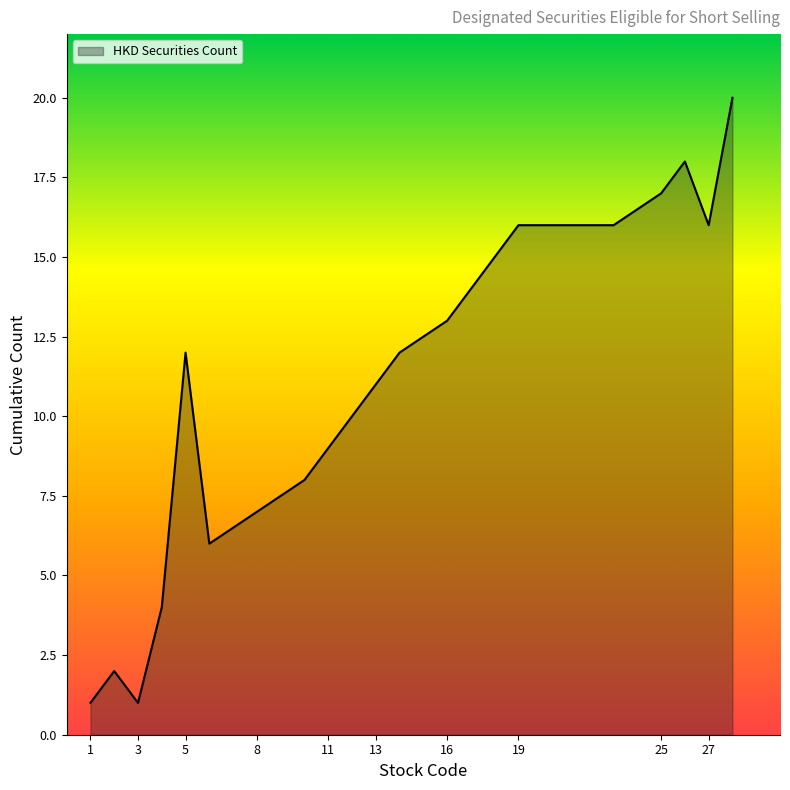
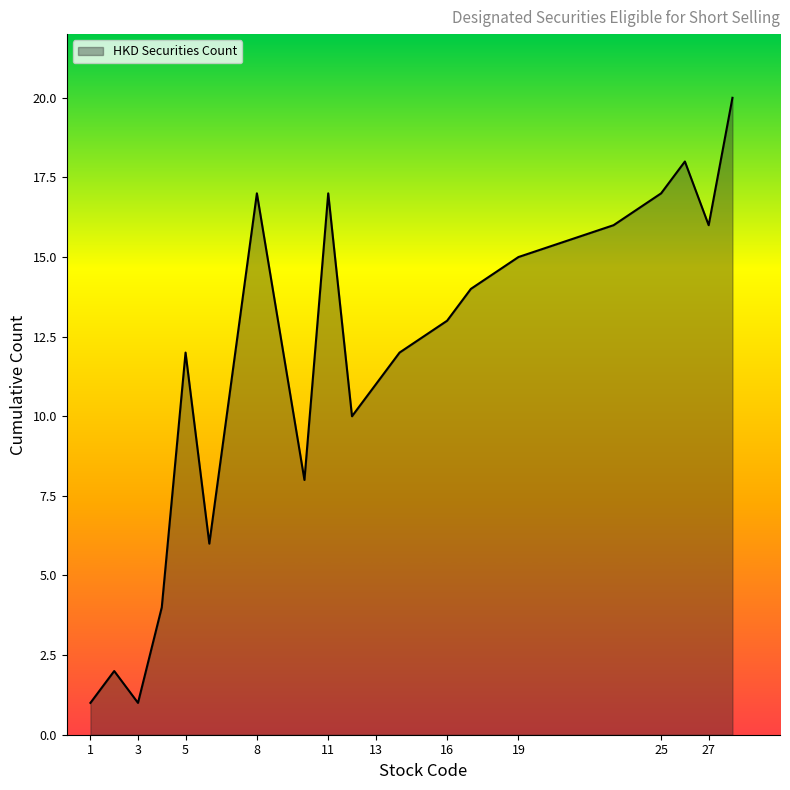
HKD Securities Count, 8: 7 -> 17
HKD Securities Count, 11: 9 -> 17
HKD Securities Count, 19: 16 -> 15
